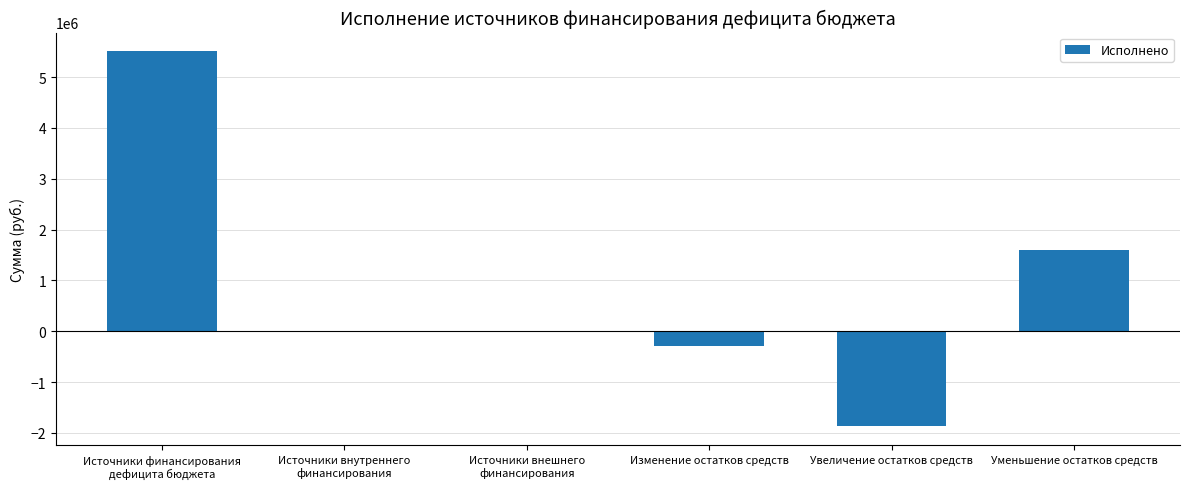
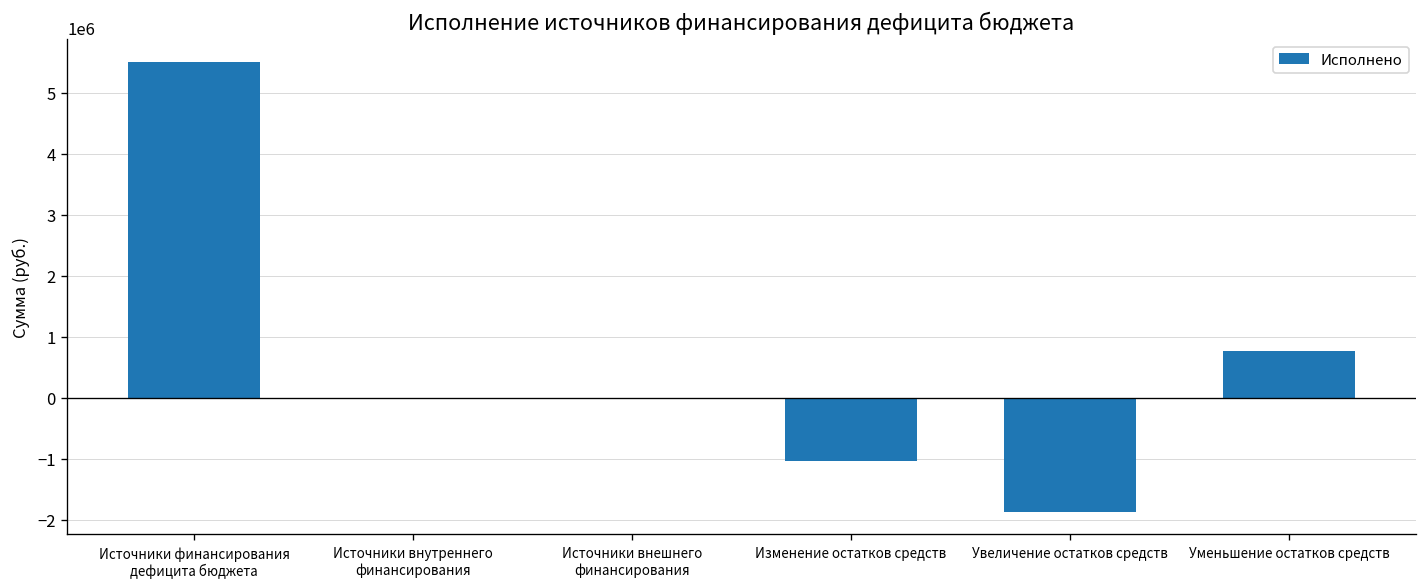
Изменение остатков средств: -300000 -> -1000000
Уменьшение остатков средств: 1600000 -> 800000
